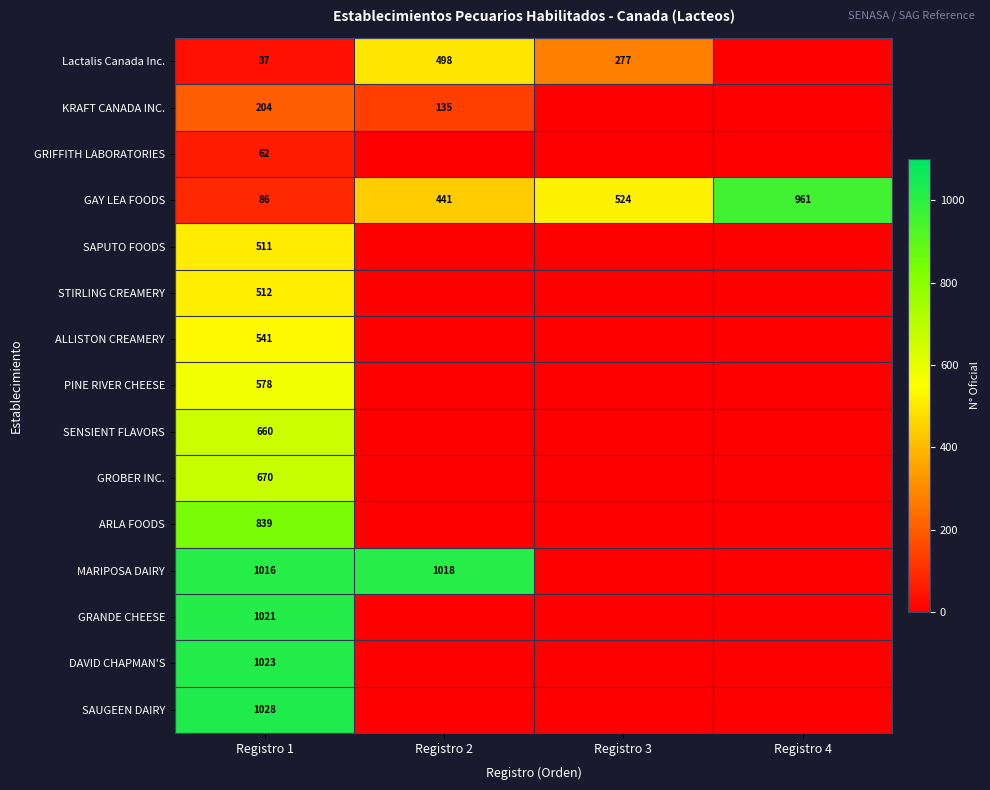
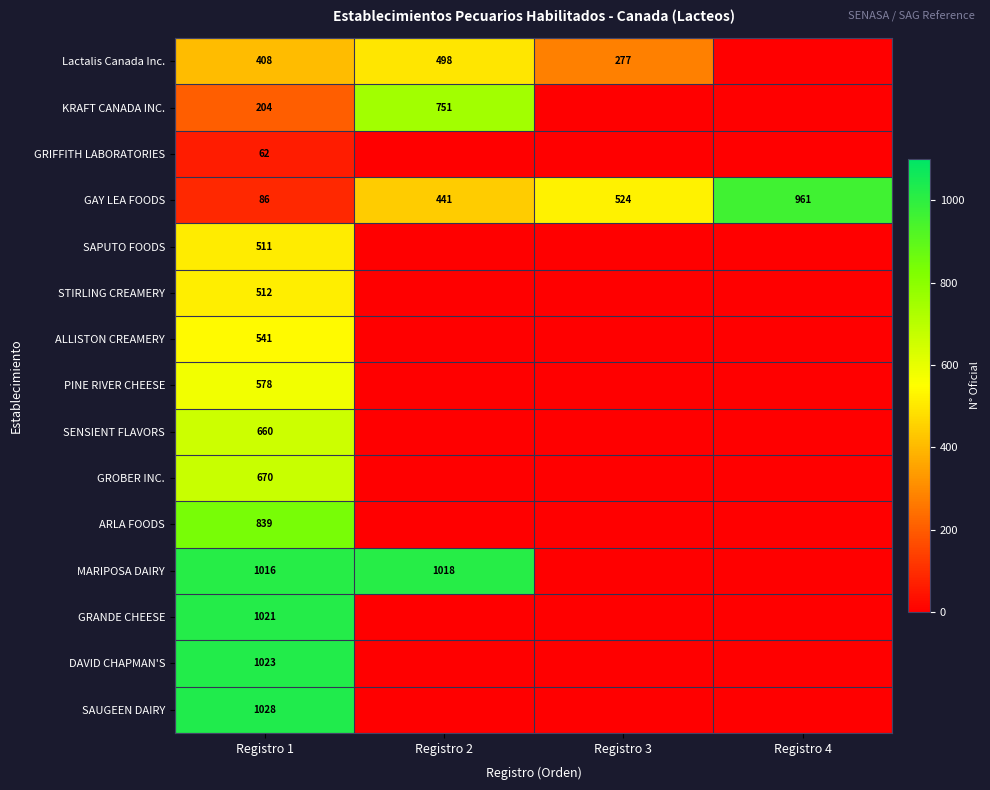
Lactalis Canada Inc., Registro 1: 37 -> 408
KRAFT CANADA INC., Registro 2: 135 -> 751
